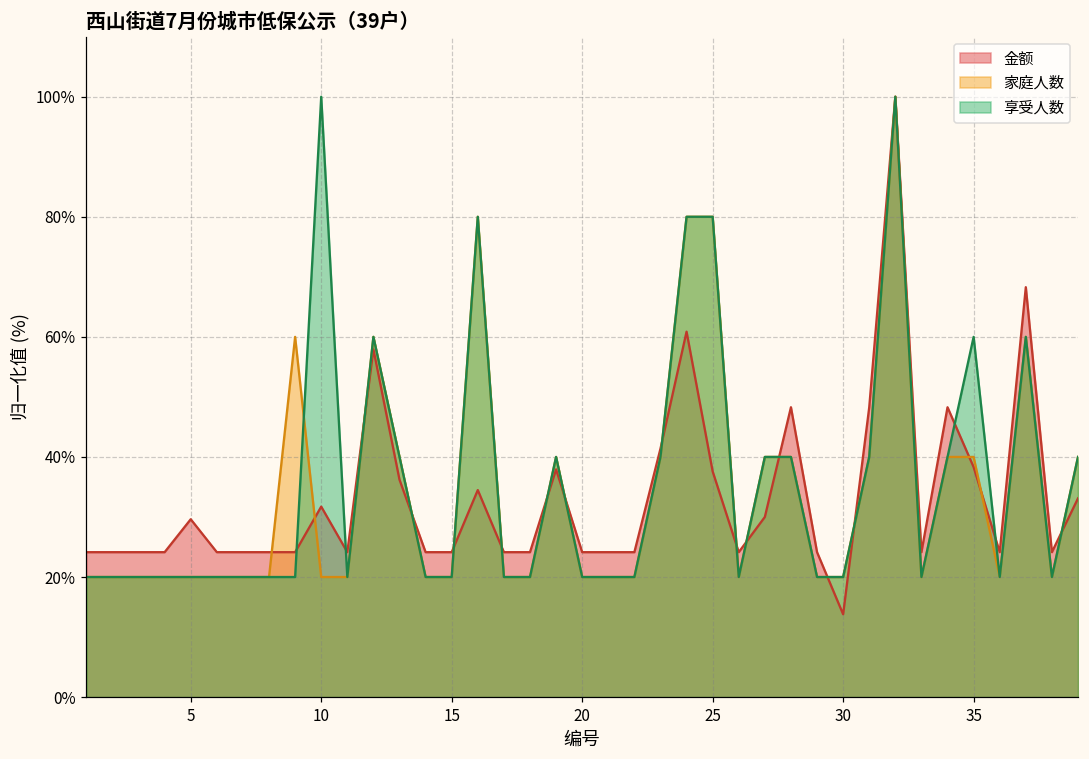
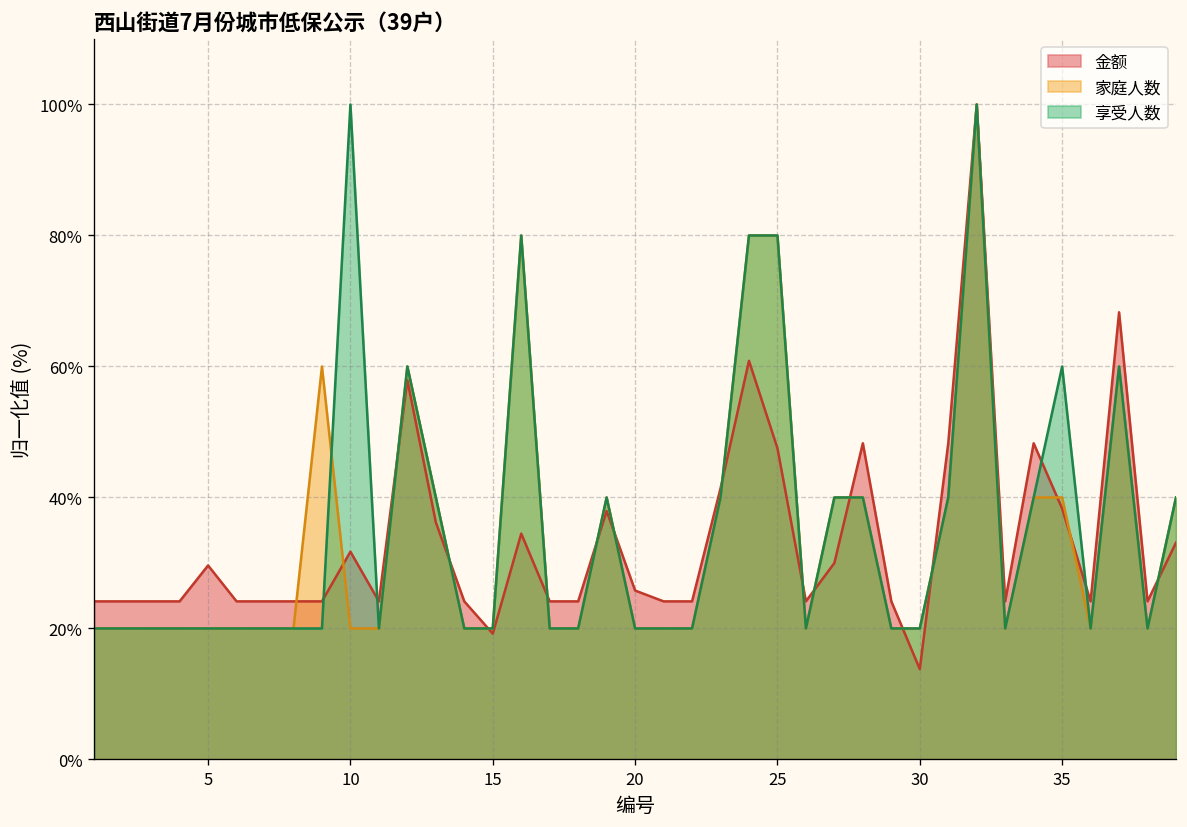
金额, 15: 24% -> 19%
金额, 20: 24% -> 26%
金额, 25: 38% -> 48%
